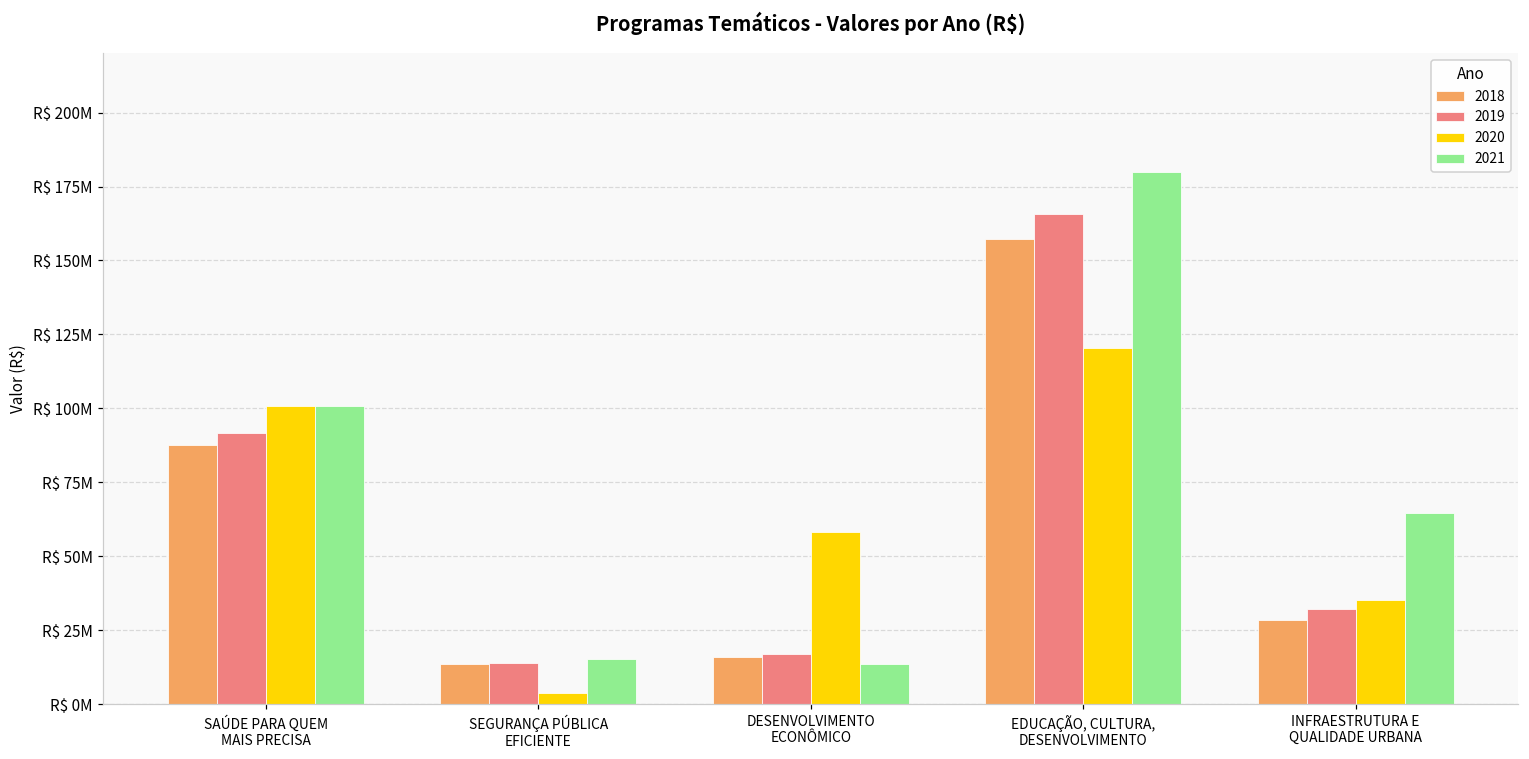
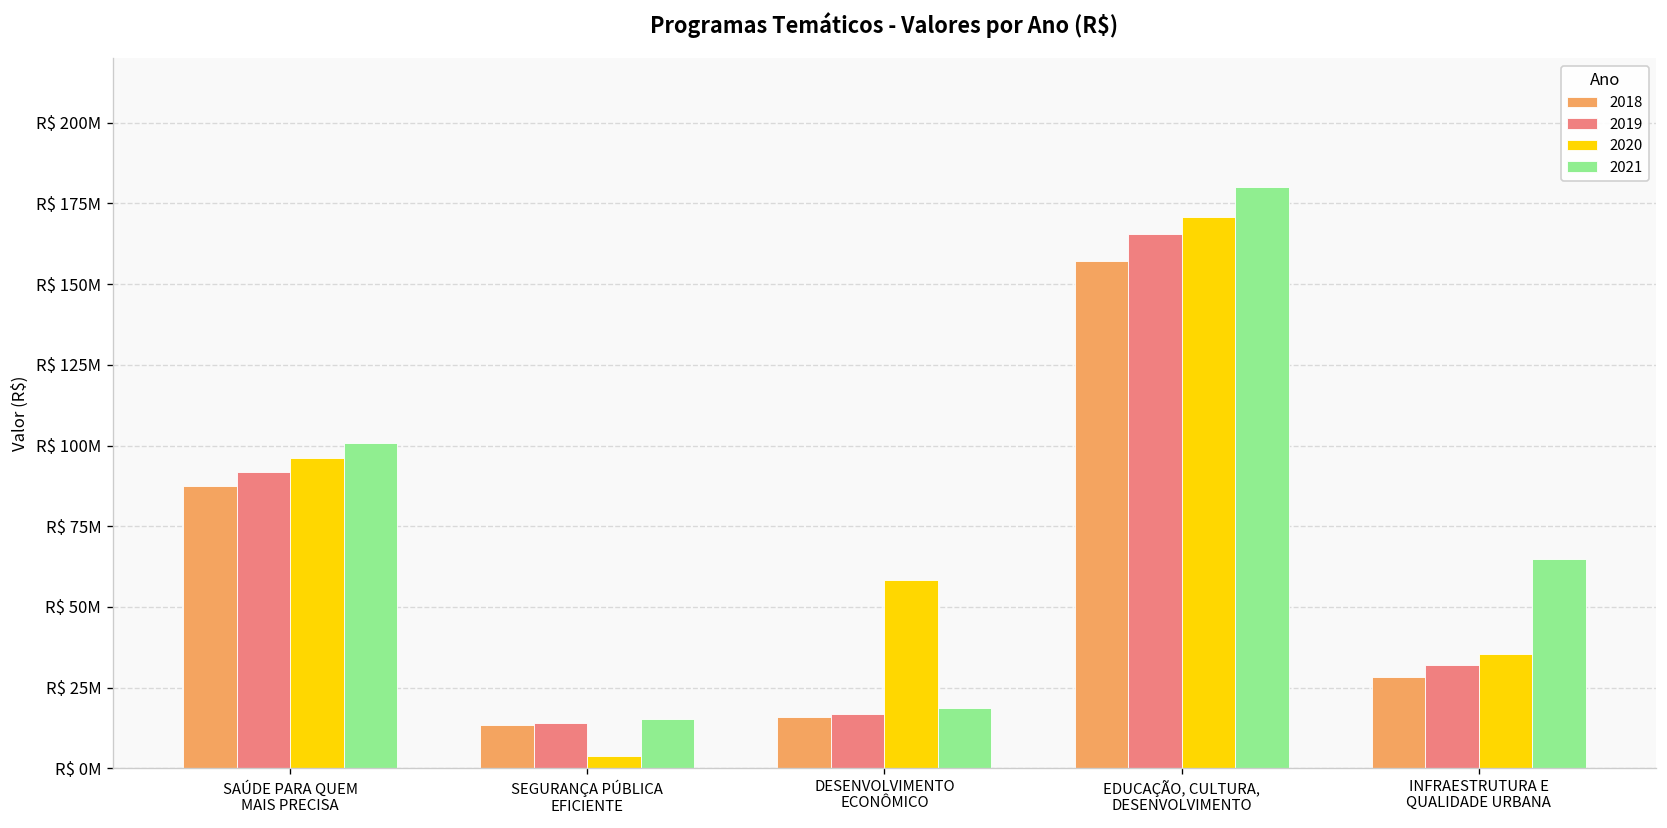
2020, SAÚDE PARA QUEM MAIS PRECISA: R$ 101000000 -> R$ 96000000
2021, DESENVOLVIMENTO ECONÔMICO: R$ 14000000 -> R$ 19000000
2020, EDUCAÇÃO, CULTURA, DESENVOLVIMENTO: R$ 120000000 -> R$ 171000000
